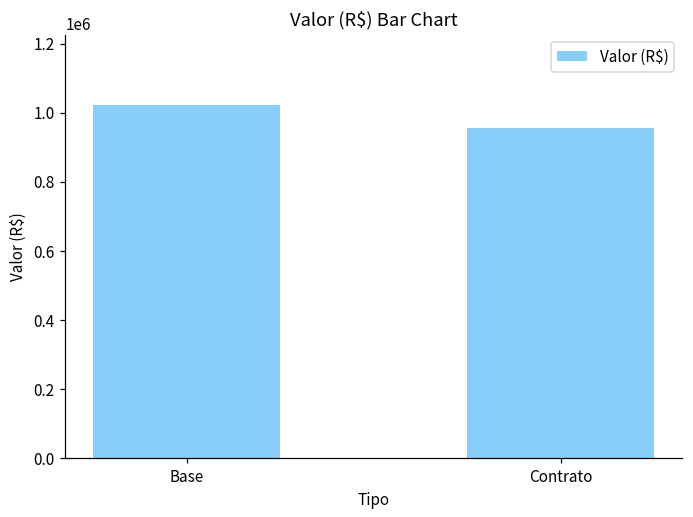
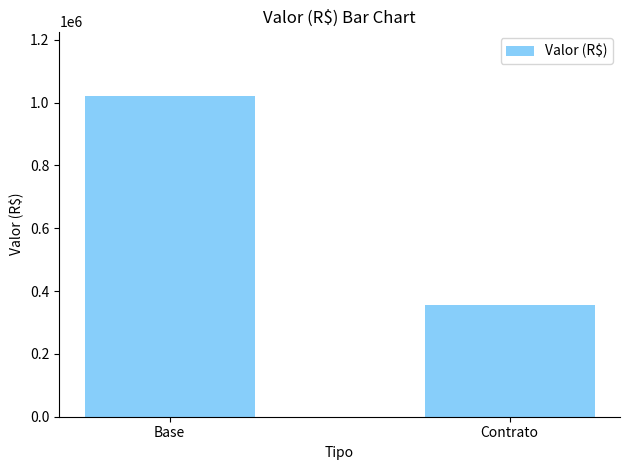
Contrato: 960000 -> 360000
